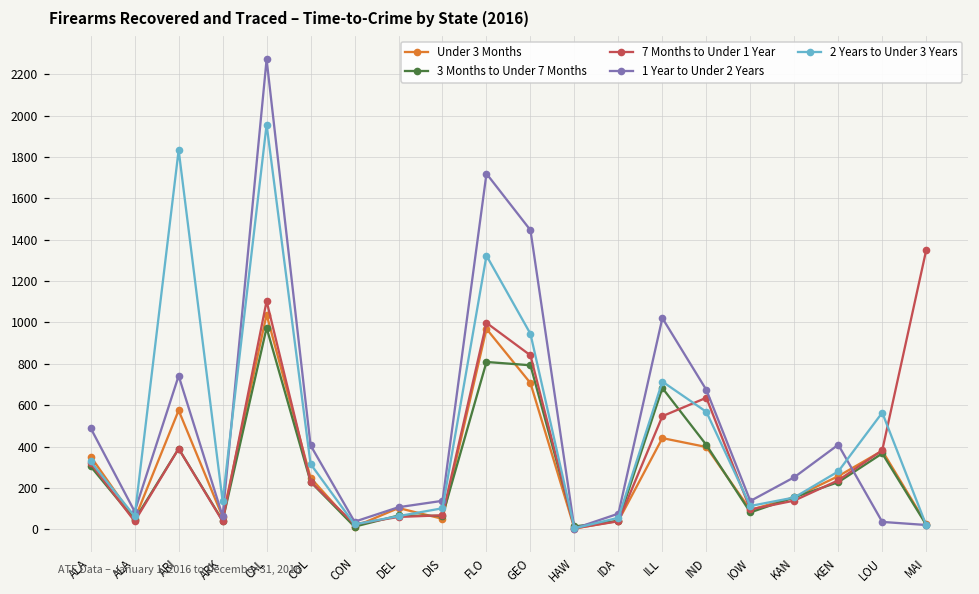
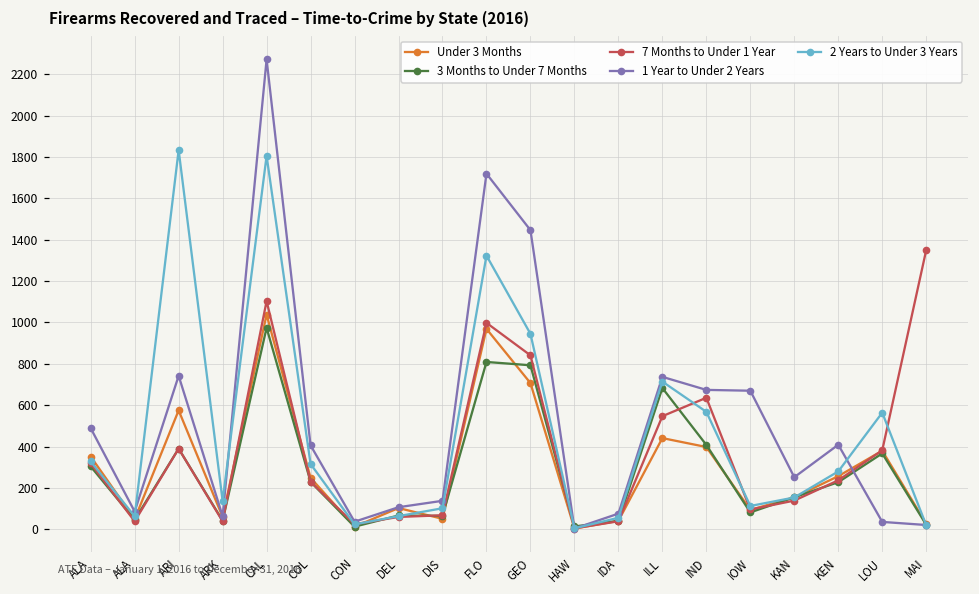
2 Years to Under 3 Years, CAL: 1960 -> 1810
1 Year to Under 2 Years, ILL: 1020 -> 740
1 Year to Under 2 Years, IOW: 140 -> 670
